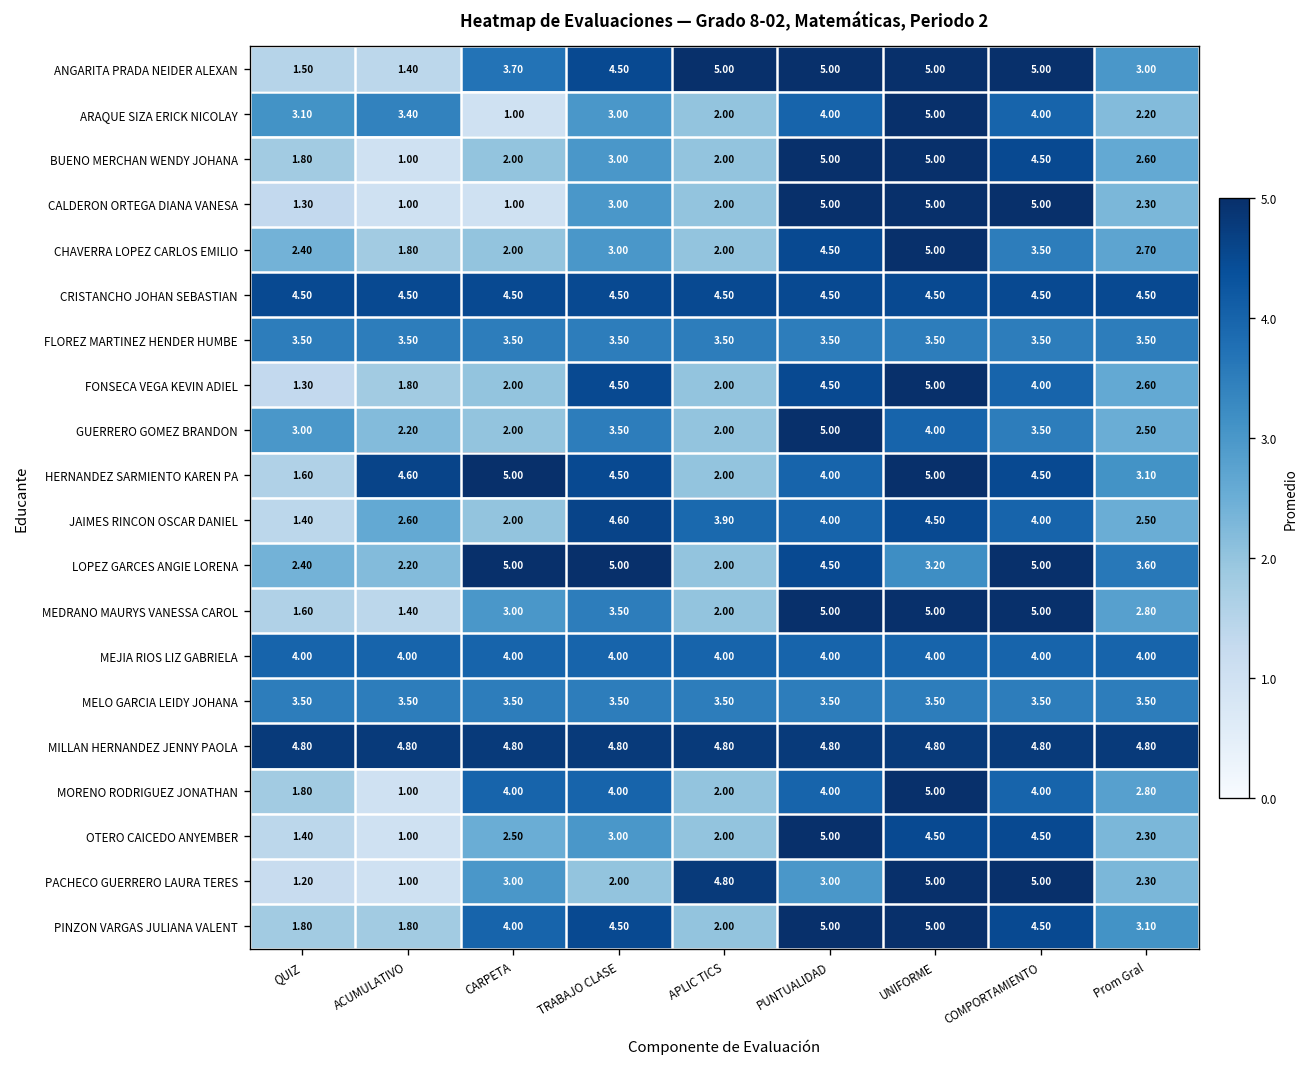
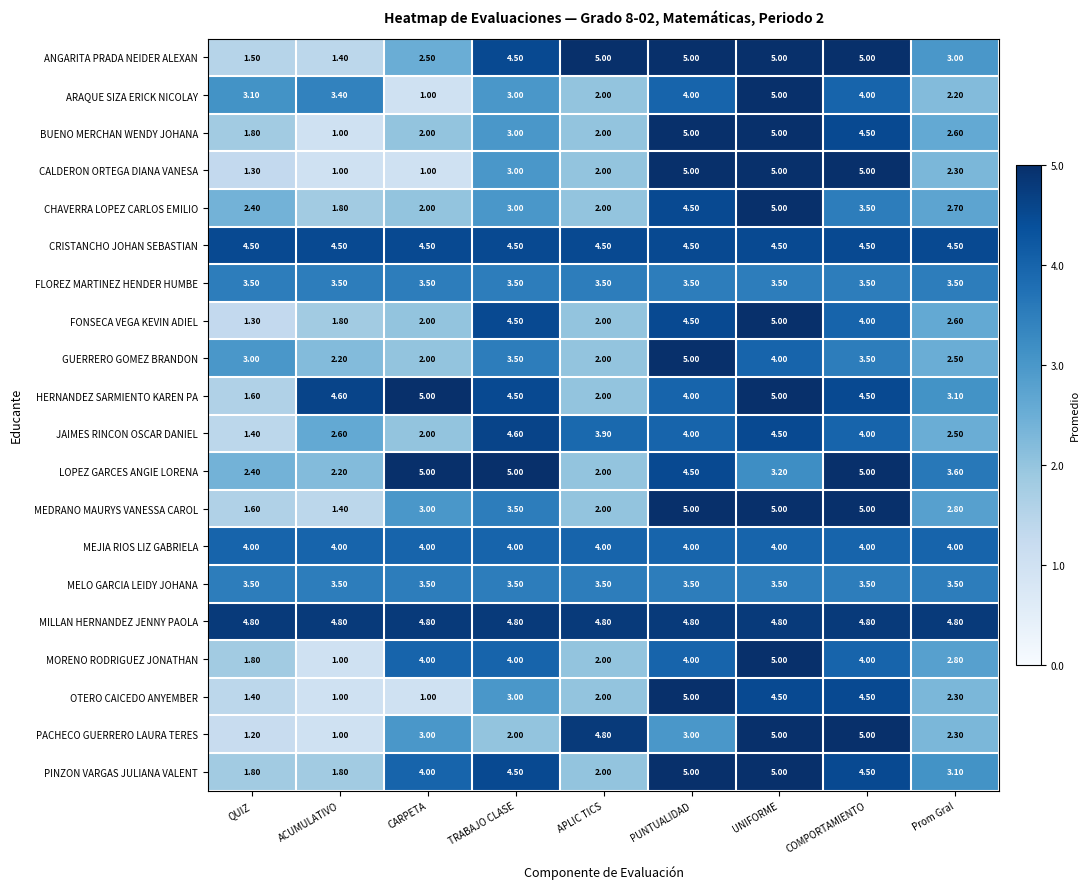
ANGARITA PRADA NEIDER ALEXAN, CARPETA: 3.70 -> 2.50
OTERO CAICEDO ANYEMBER, CARPETA: 2.50 -> 1.00
